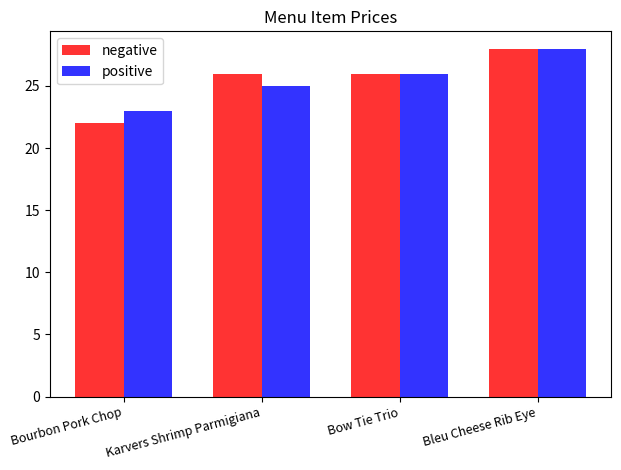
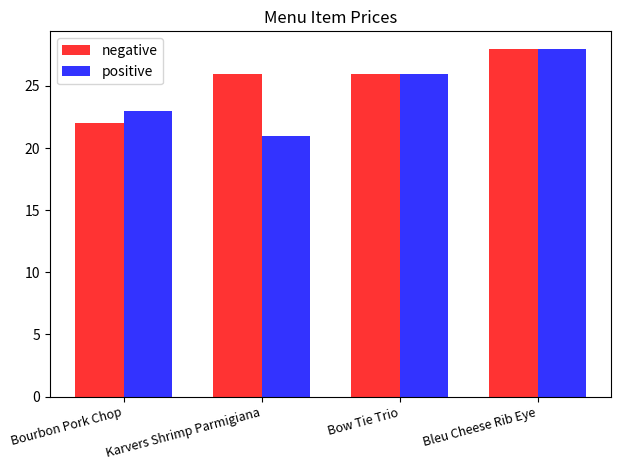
positive, Karvers Shrimp Parmigiana: 25 -> 21
